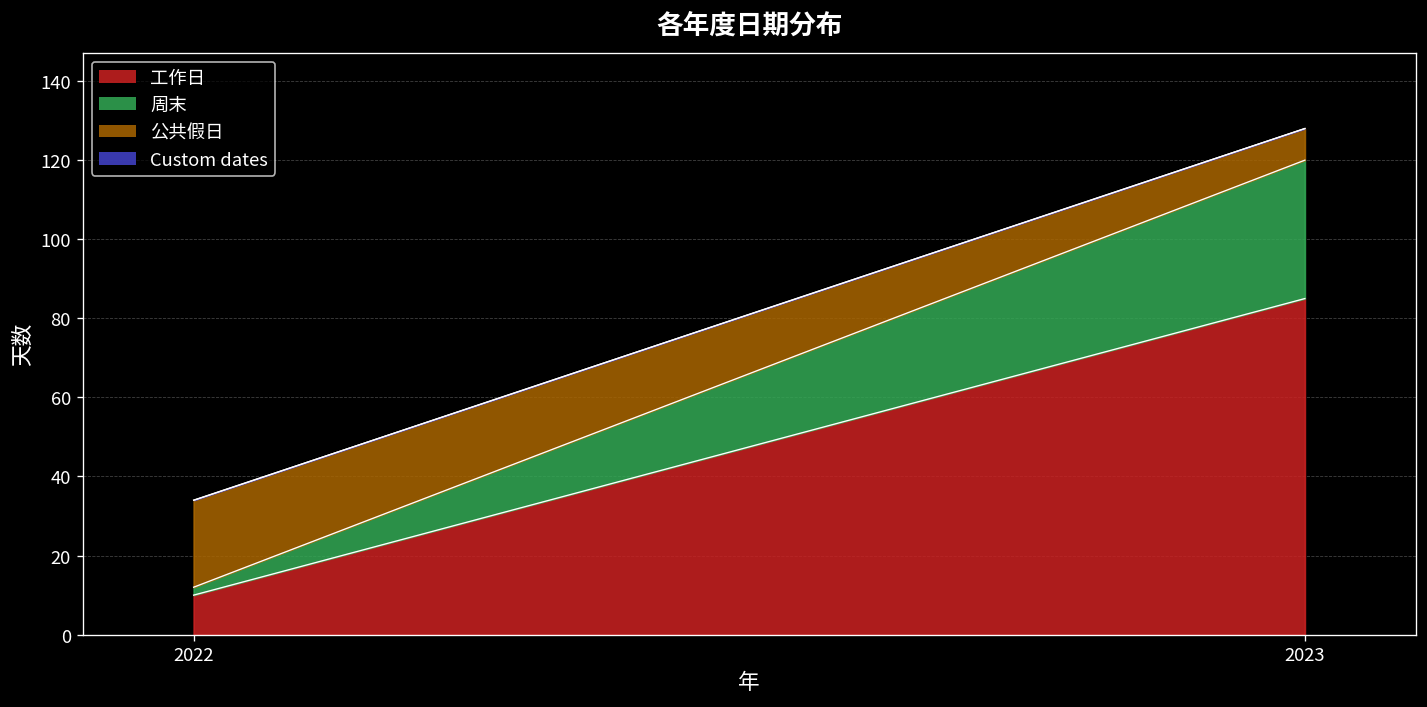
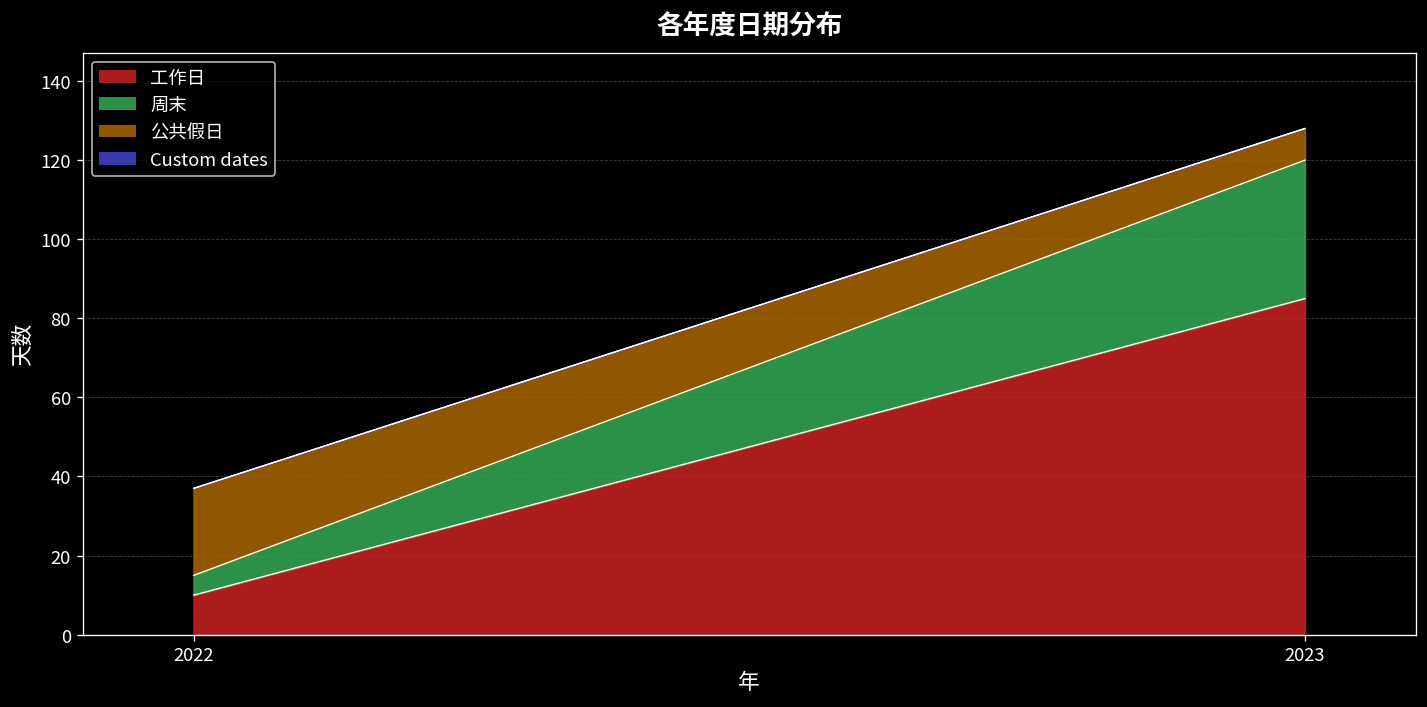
周末, 2022: 2 -> 5
